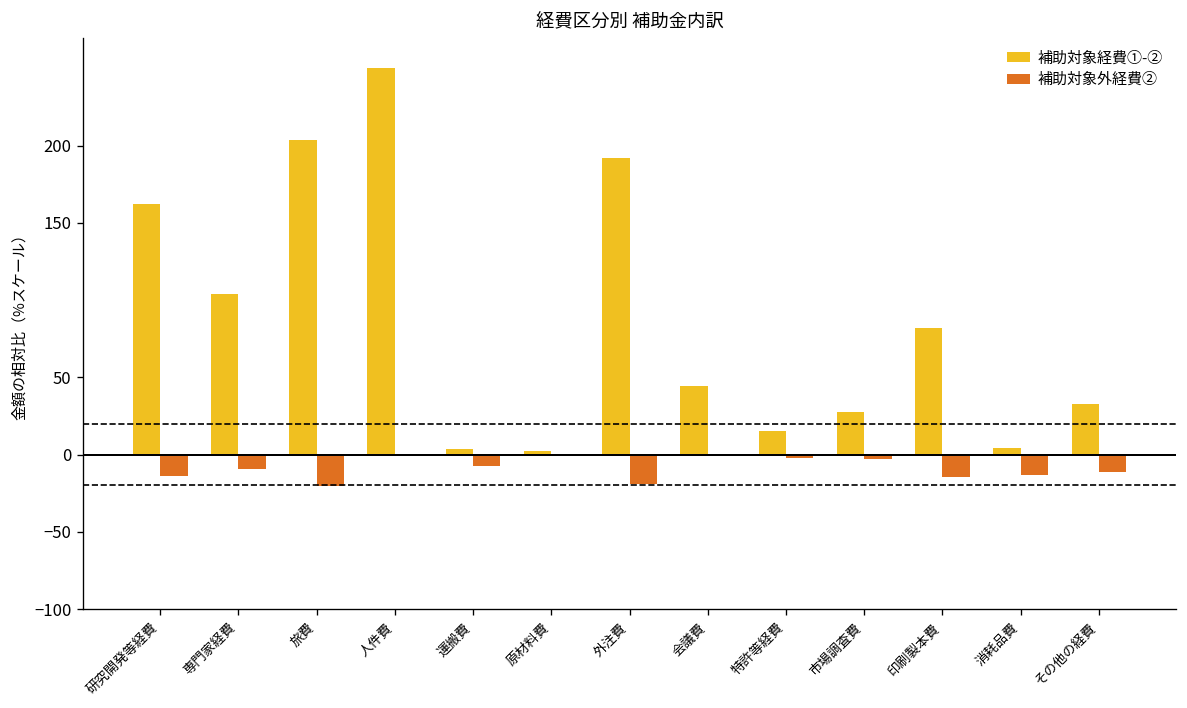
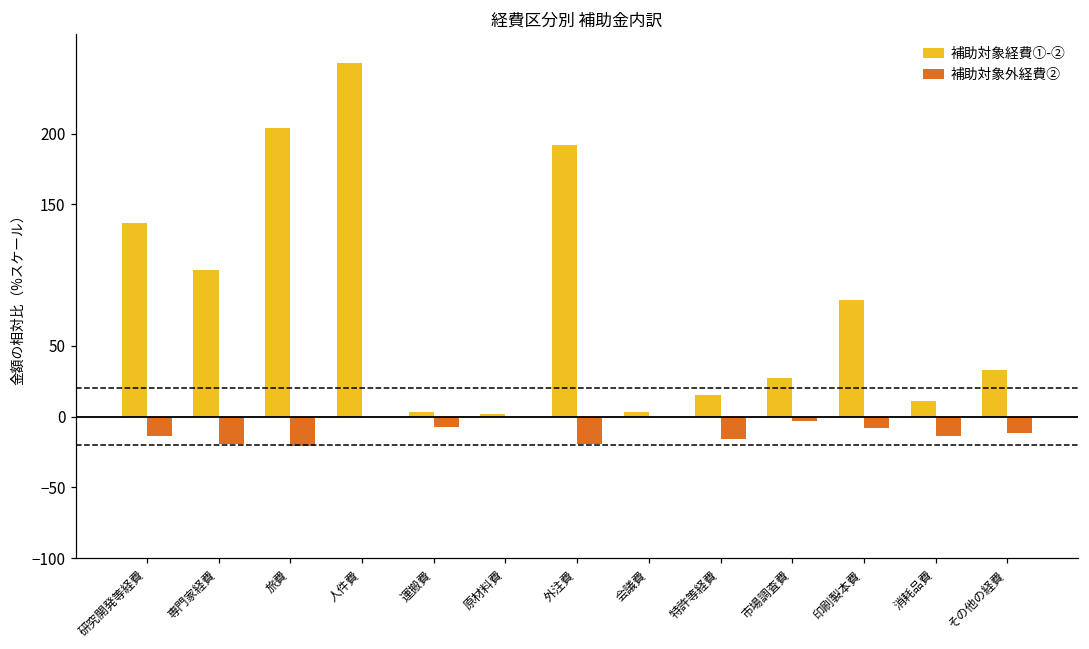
補助対象経費①-②, 研究開発等経費: 162 -> 137
補助対象外経費②, 専門家経費: -9 -> -19
補助対象経費①-②, 会議費: 44 -> 3
補助対象外経費②, 特許等経費: -2 -> -16
補助対象外経費②, 印刷製本費: -15 -> -8
補助対象経費①-②, 消耗品費: 4 -> 11
